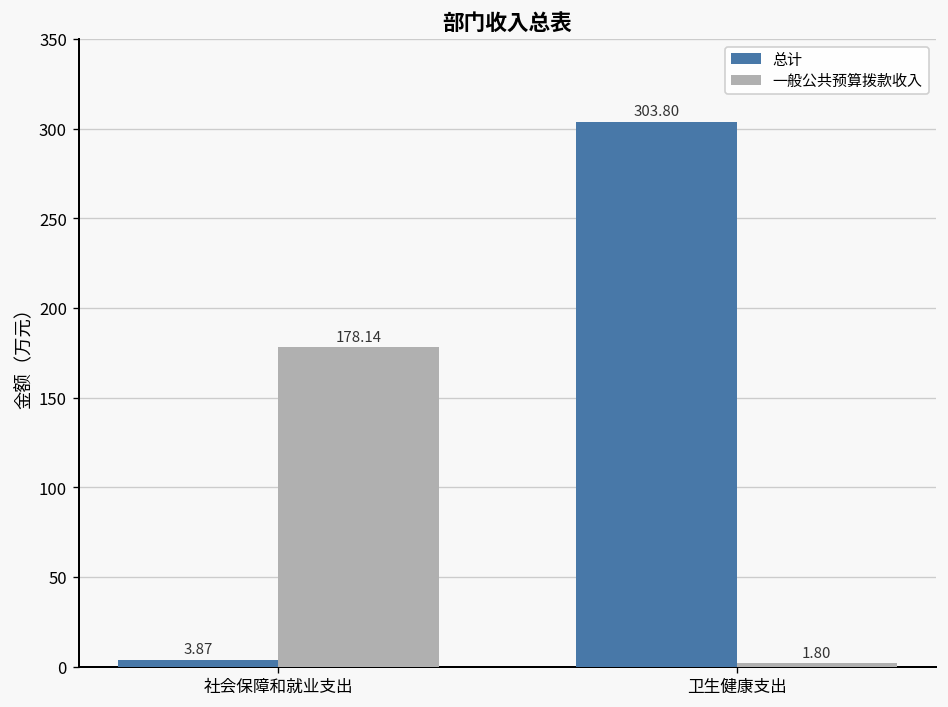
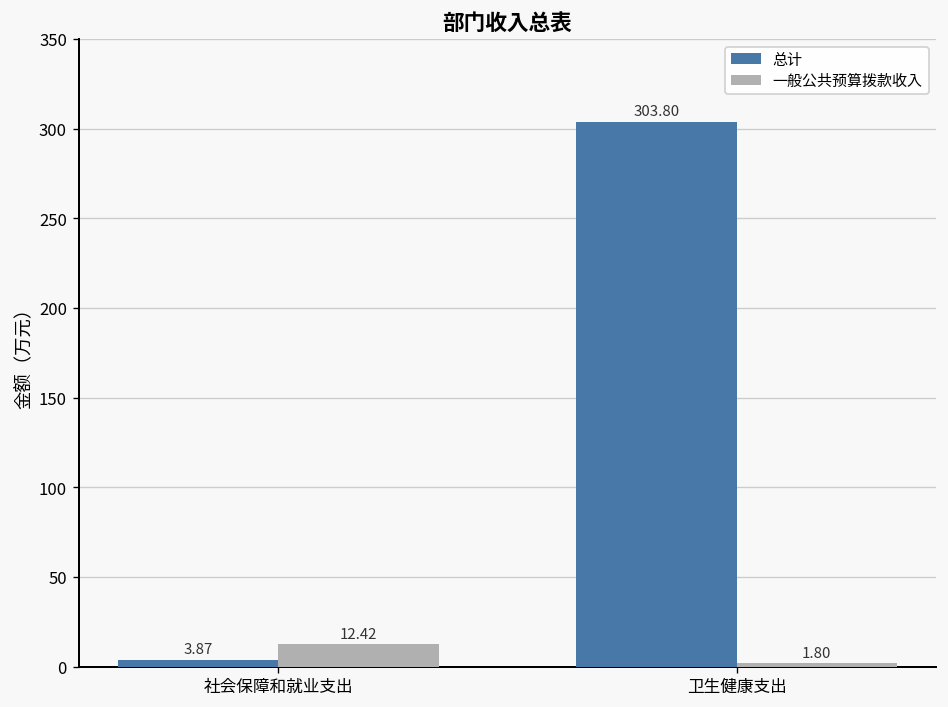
一般公共预算拨款收入, 社会保障和就业支出: 178.14 -> 12.42
